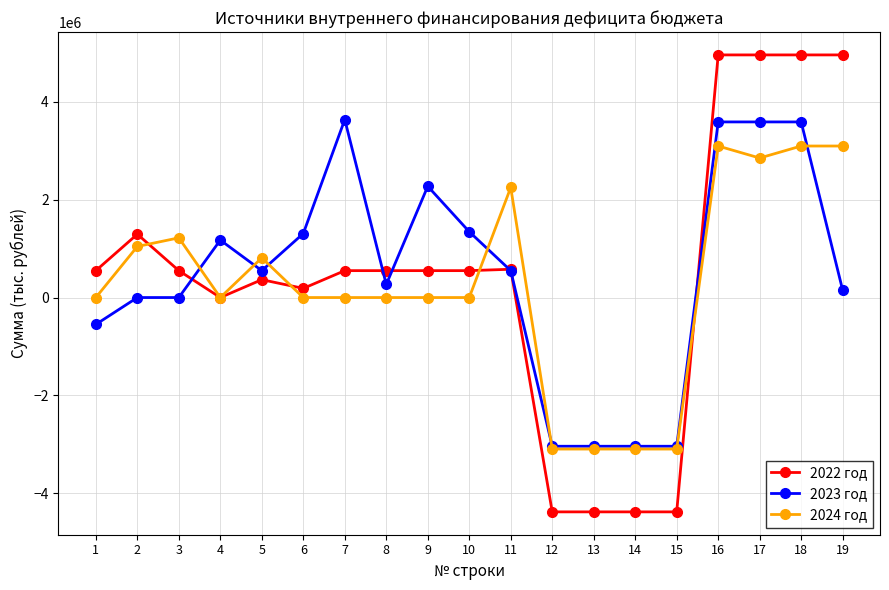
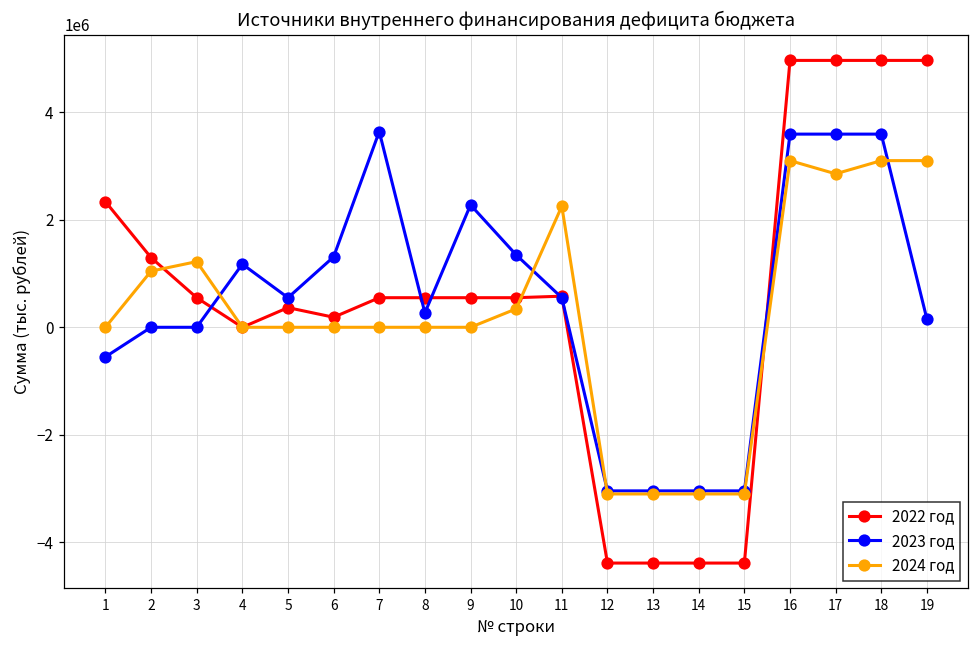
2022 год, 1: 600000 -> 2300000
2024 год, 5: 800000 -> 0
2024 год, 10: 0 -> 300000
